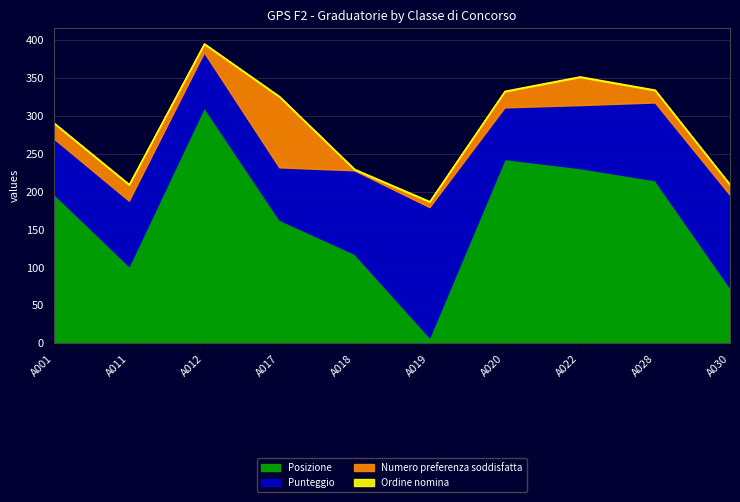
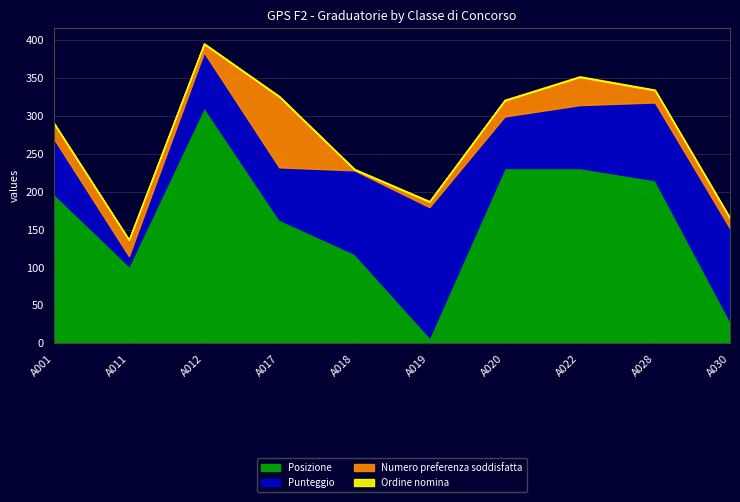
Punteggio, A011: 90 -> 10
Posizione, A020: 240 -> 230
Posizione, A030: 70 -> 30
